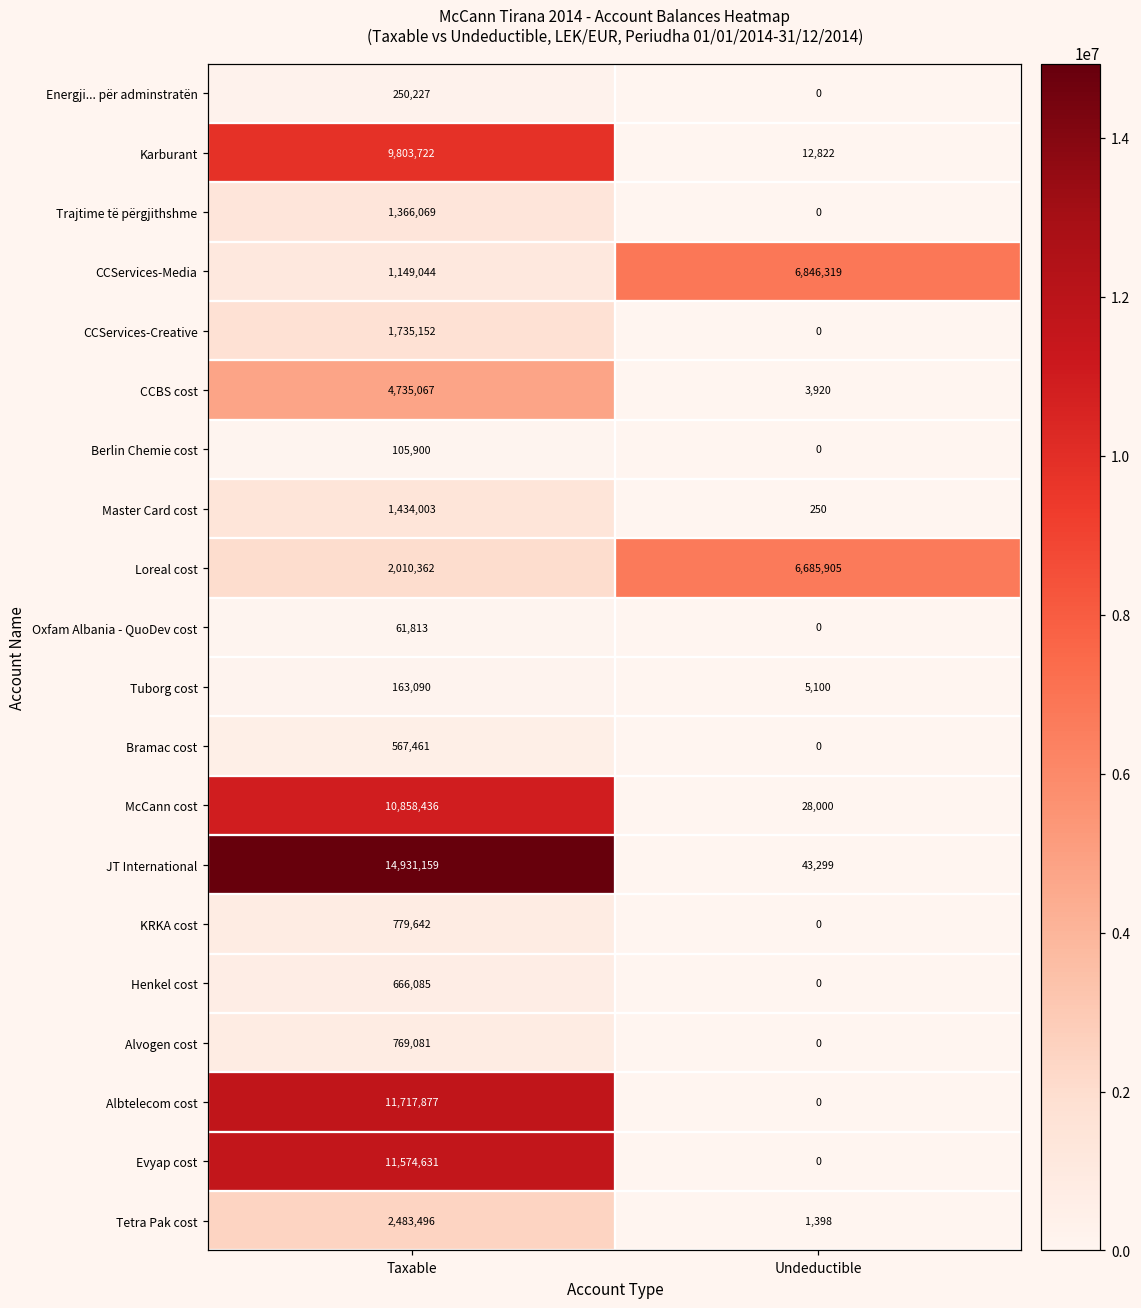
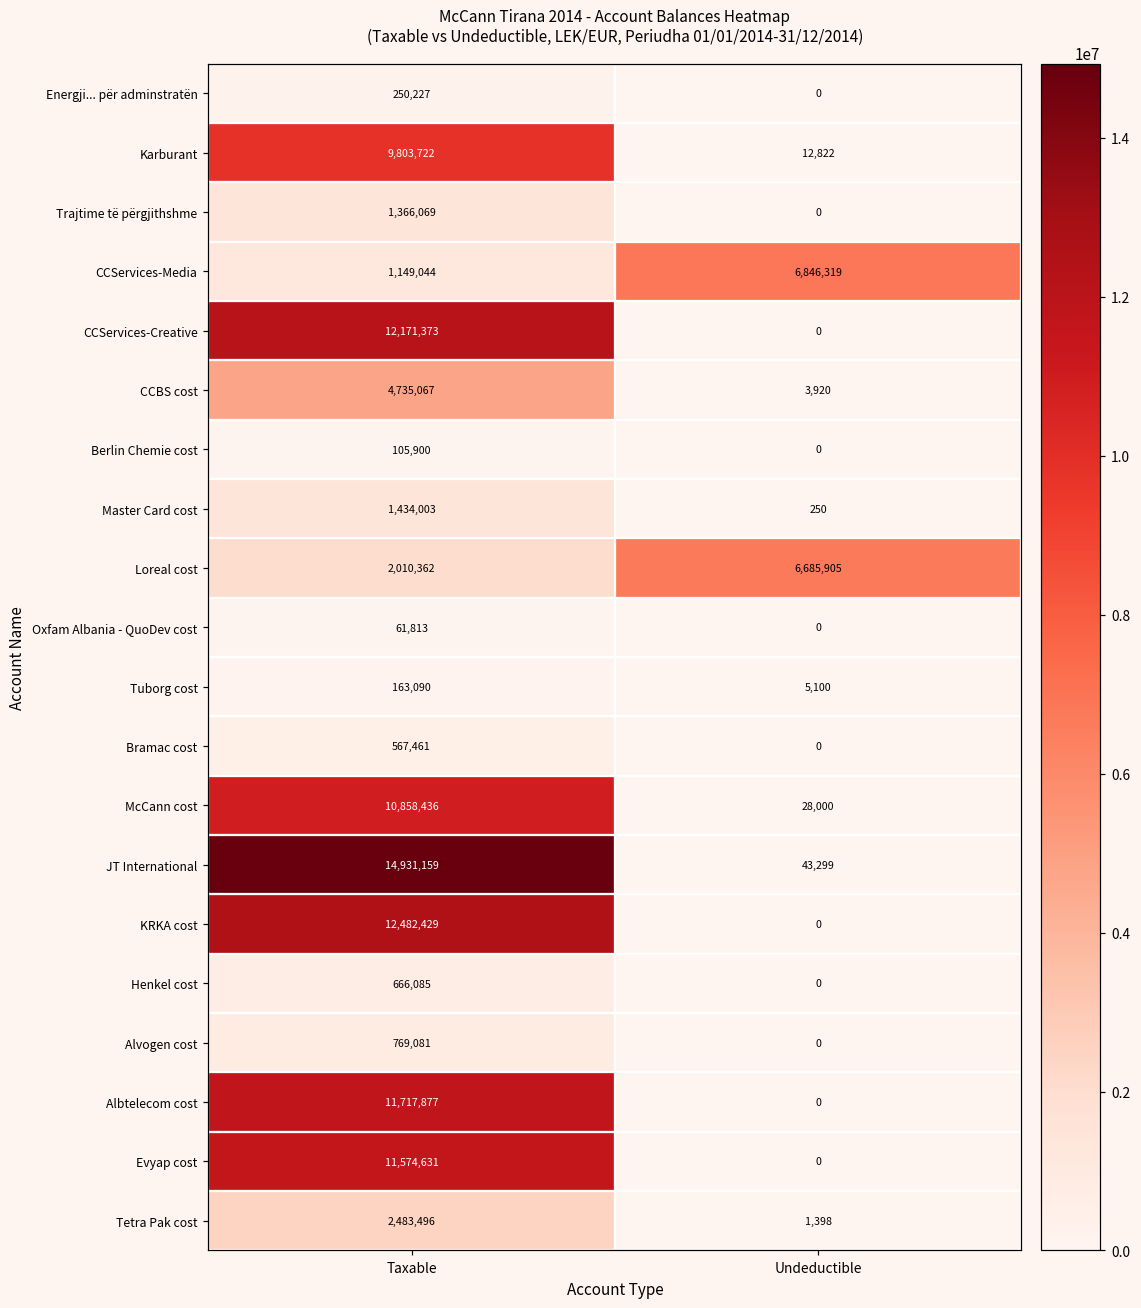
CCServices-Creative, Taxable: 1,735,152 -> 12,171,373
KRKA cost, Taxable: 779,642 -> 12,482,429
